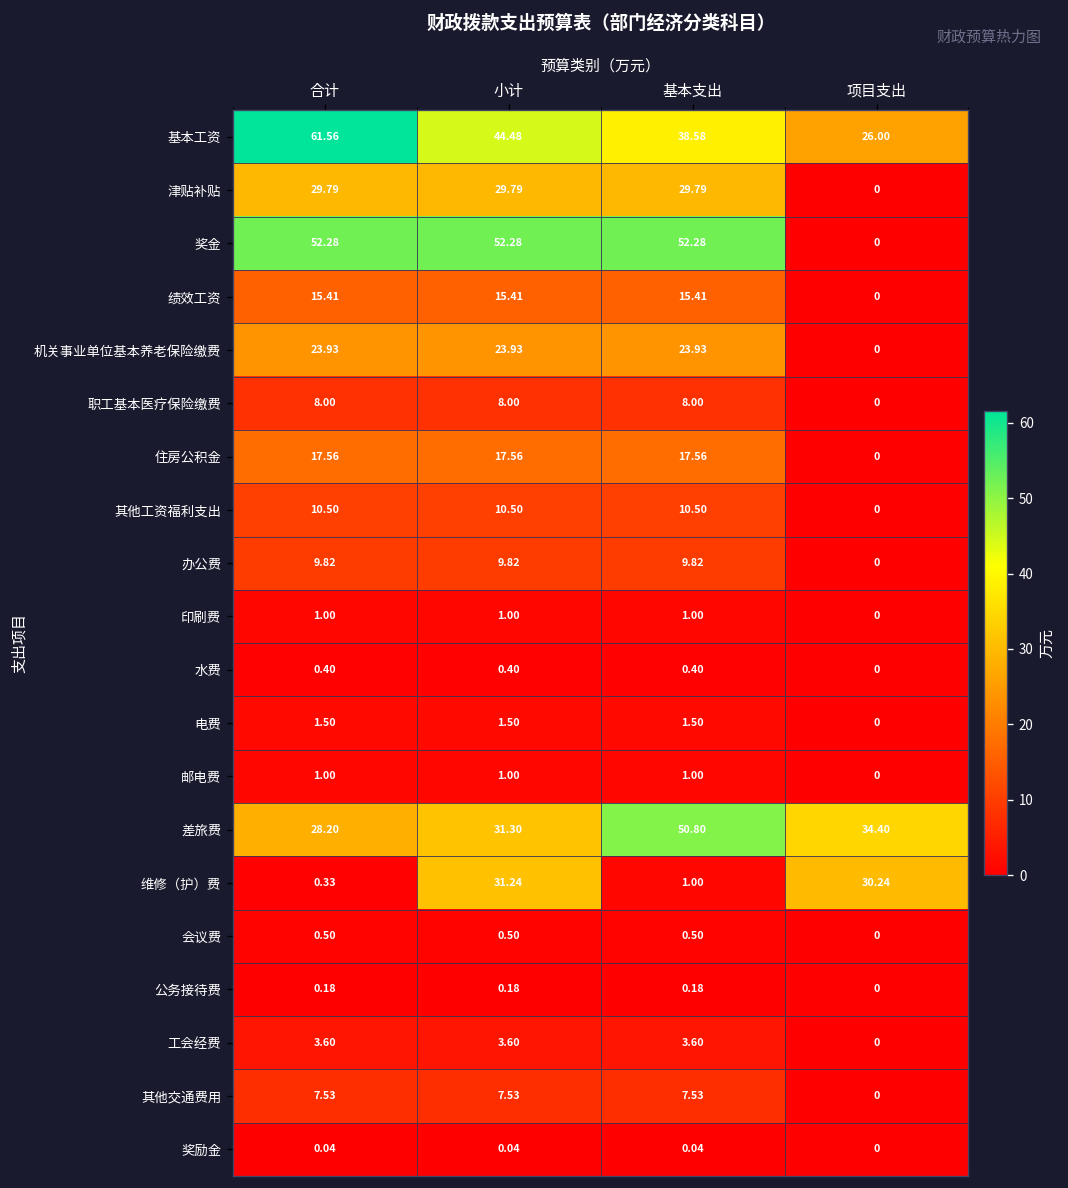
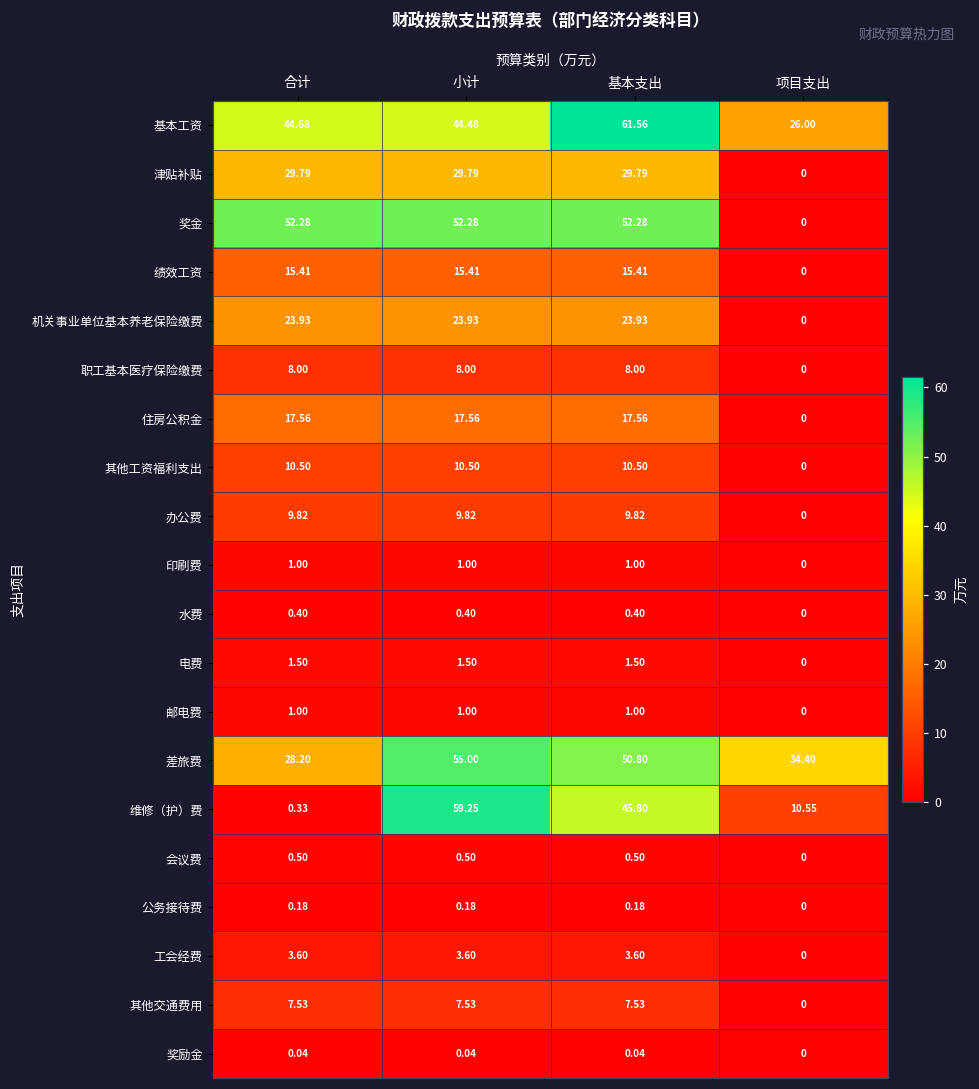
基本工资, 合计: 61.56 -> 44.68
基本工资, 基本支出: 38.58 -> 61.56
差旅费, 小计: 31.30 -> 55.00
维修（护）费, 小计: 31.24 -> 59.25
维修（护）费, 基本支出: 1.00 -> 45.80
维修（护）费, 项目支出: 30.24 -> 10.55
